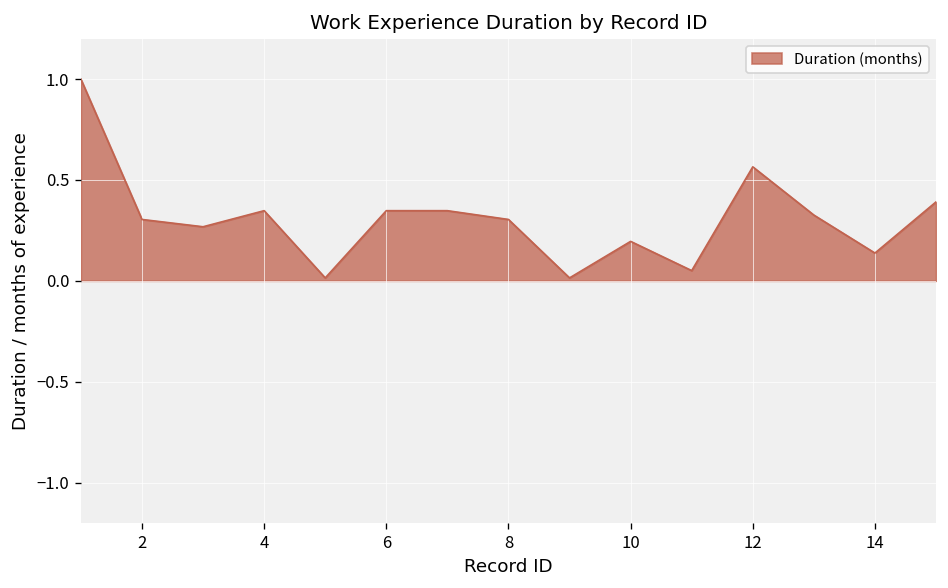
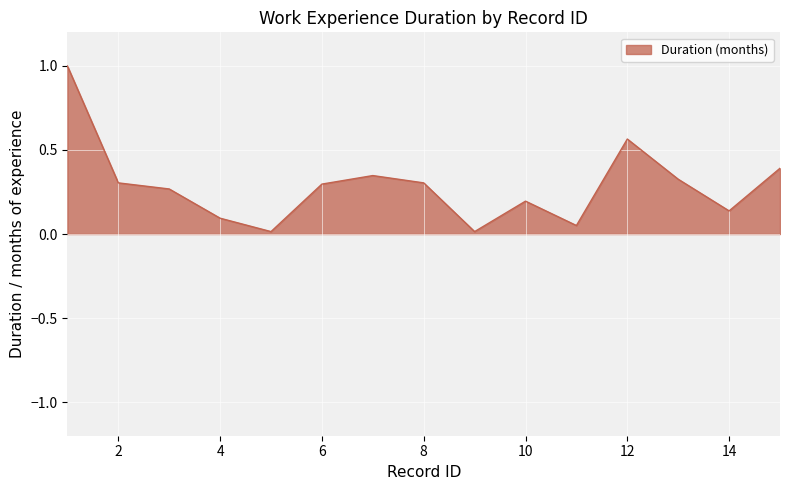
4: 0.35 -> 0.09
6: 0.35 -> 0.30
